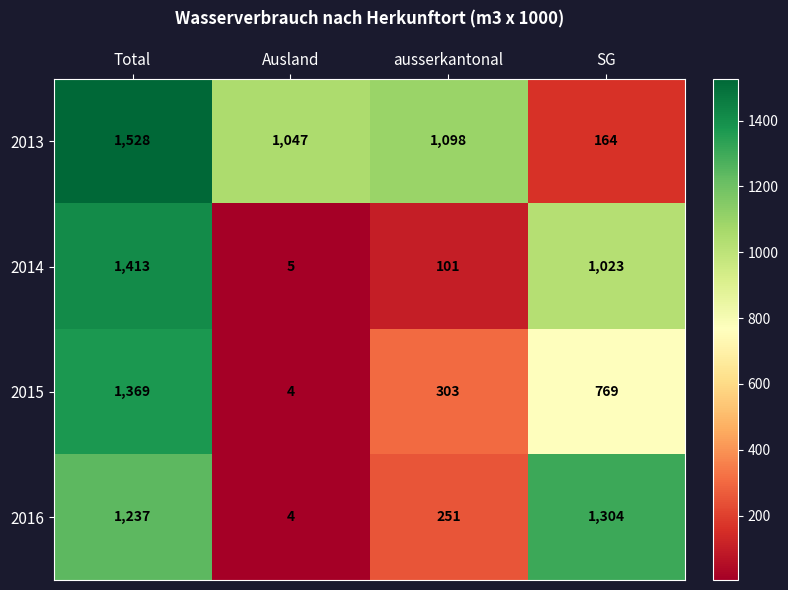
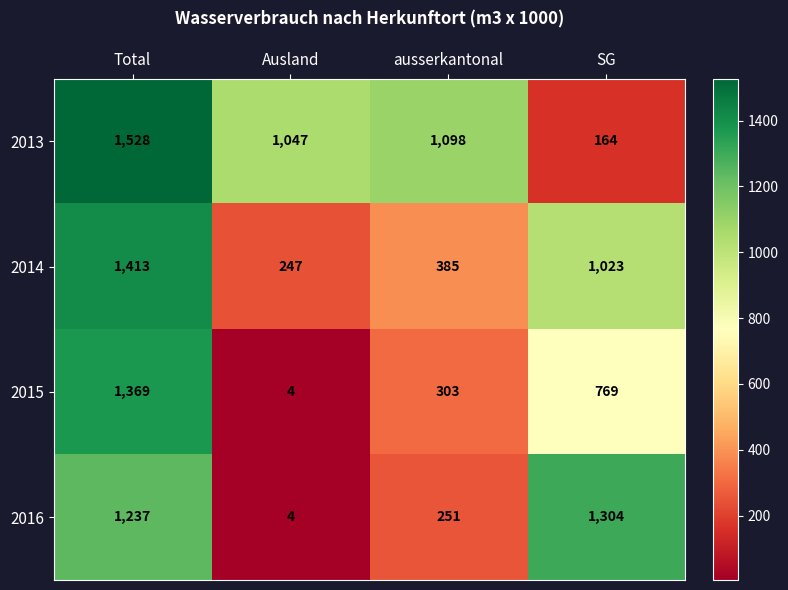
2014, Ausland: 5 -> 247
2014, ausserkantonal: 101 -> 385
